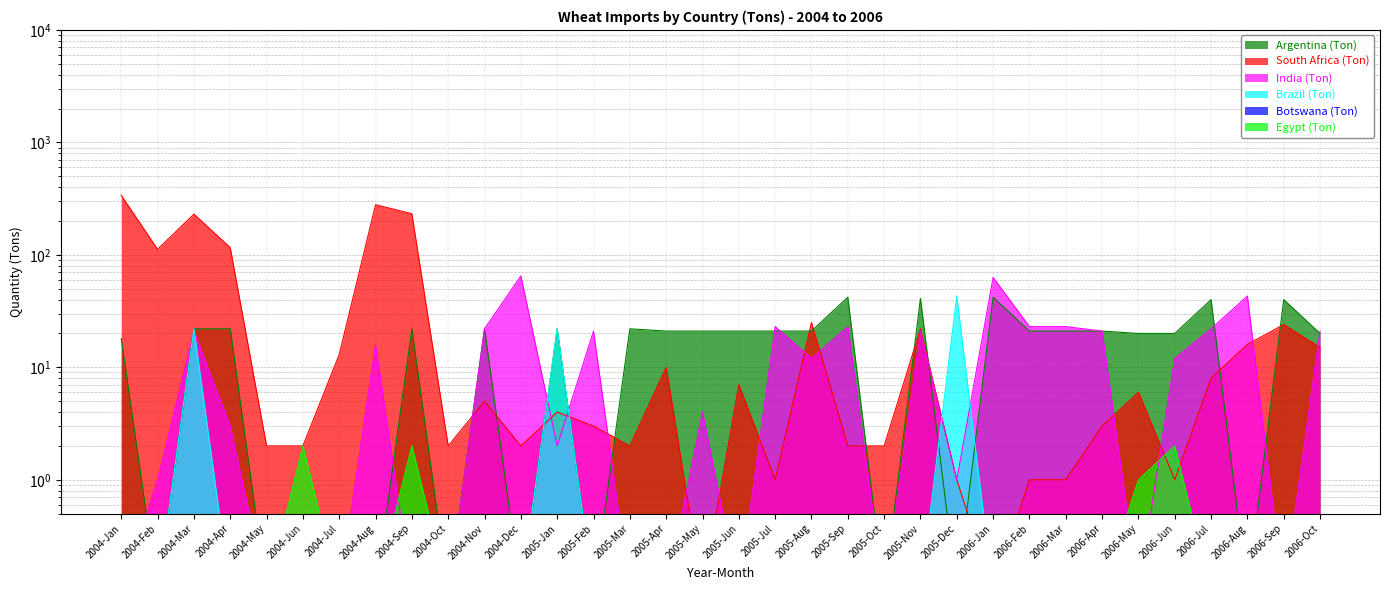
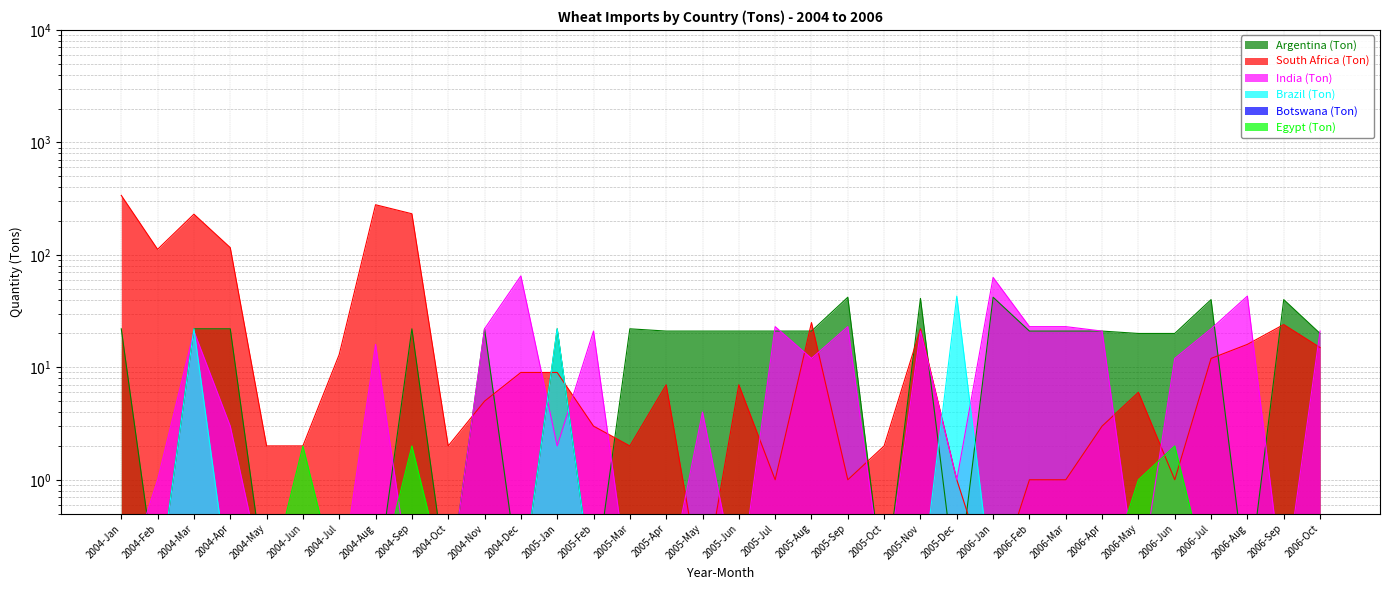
Argentina (Ton), 2004-Jan: 18 -> 22
South Africa (Ton), 2004-Dec: 2 -> 9
South Africa (Ton), 2005-Jan: 4 -> 9
South Africa (Ton), 2005-Apr: 10 -> 7
South Africa (Ton), 2005-Sep: 2 -> 1
South Africa (Ton), 2006-Jul: 8 -> 12
